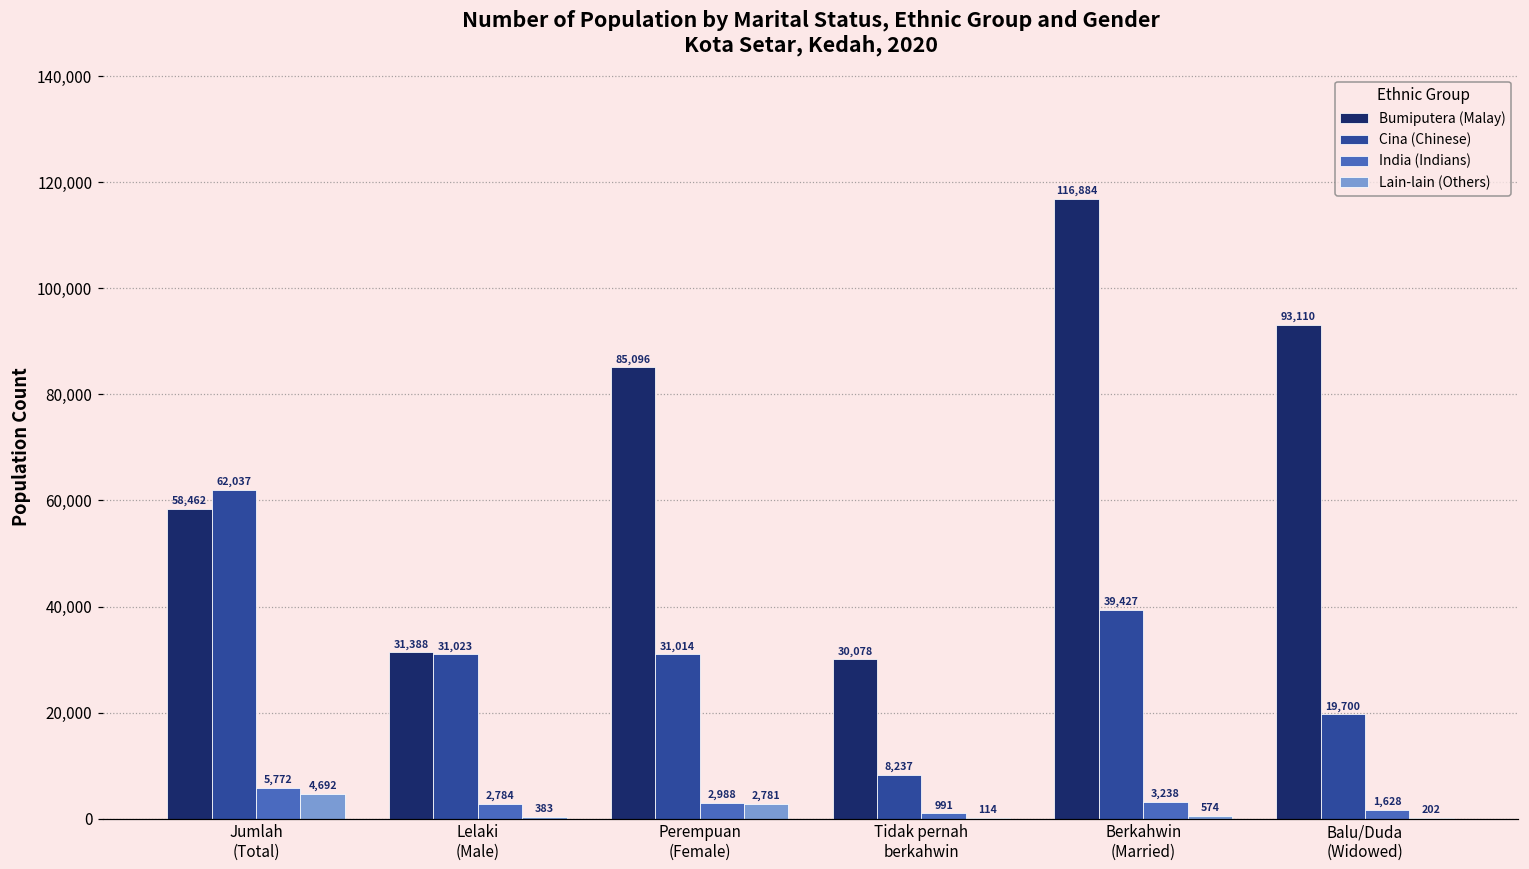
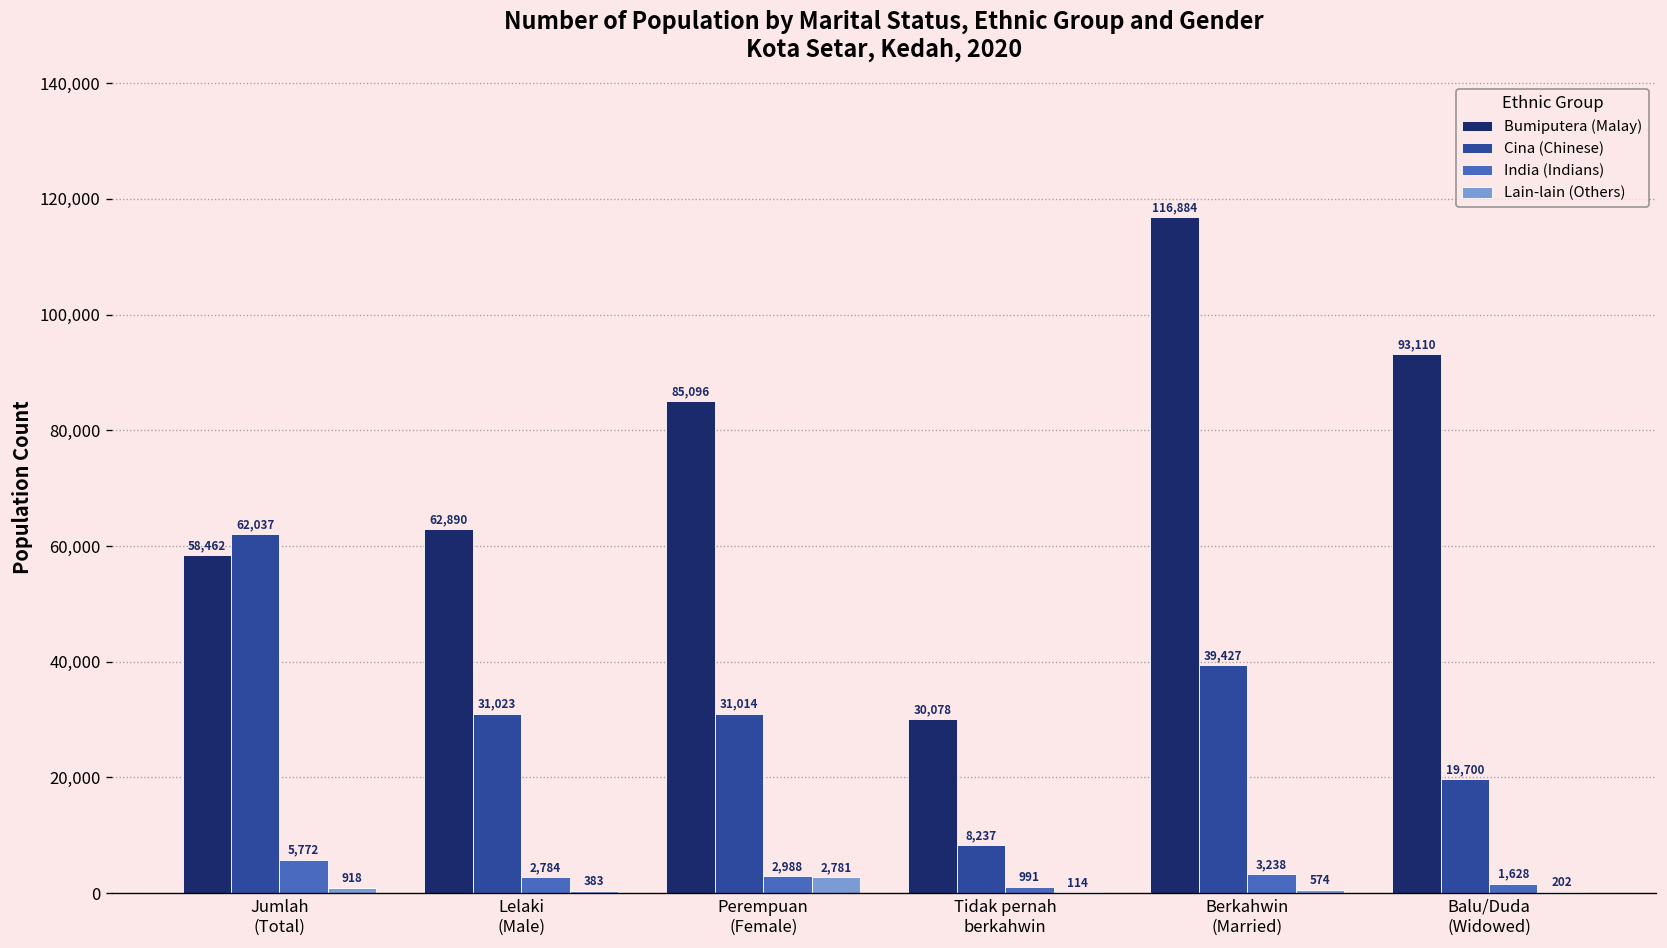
Lain-lain (Others), Jumlah (Total): 4,692 -> 918
Bumiputera (Malay), Lelaki (Male): 31,388 -> 62,890
